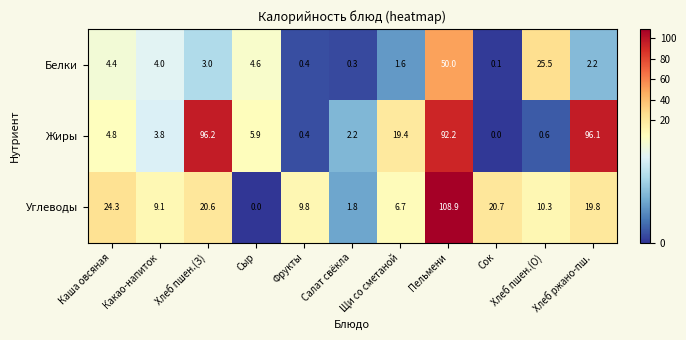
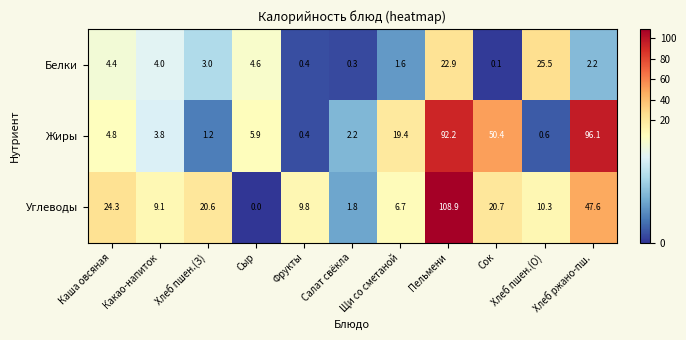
Белки, Пельмени: 50.0 -> 22.9
Жиры, Хлеб пшен.(З): 96.2 -> 1.2
Жиры, Сок: 0.0 -> 50.4
Углеводы, Хлеб ржано-пш.: 19.8 -> 47.6
